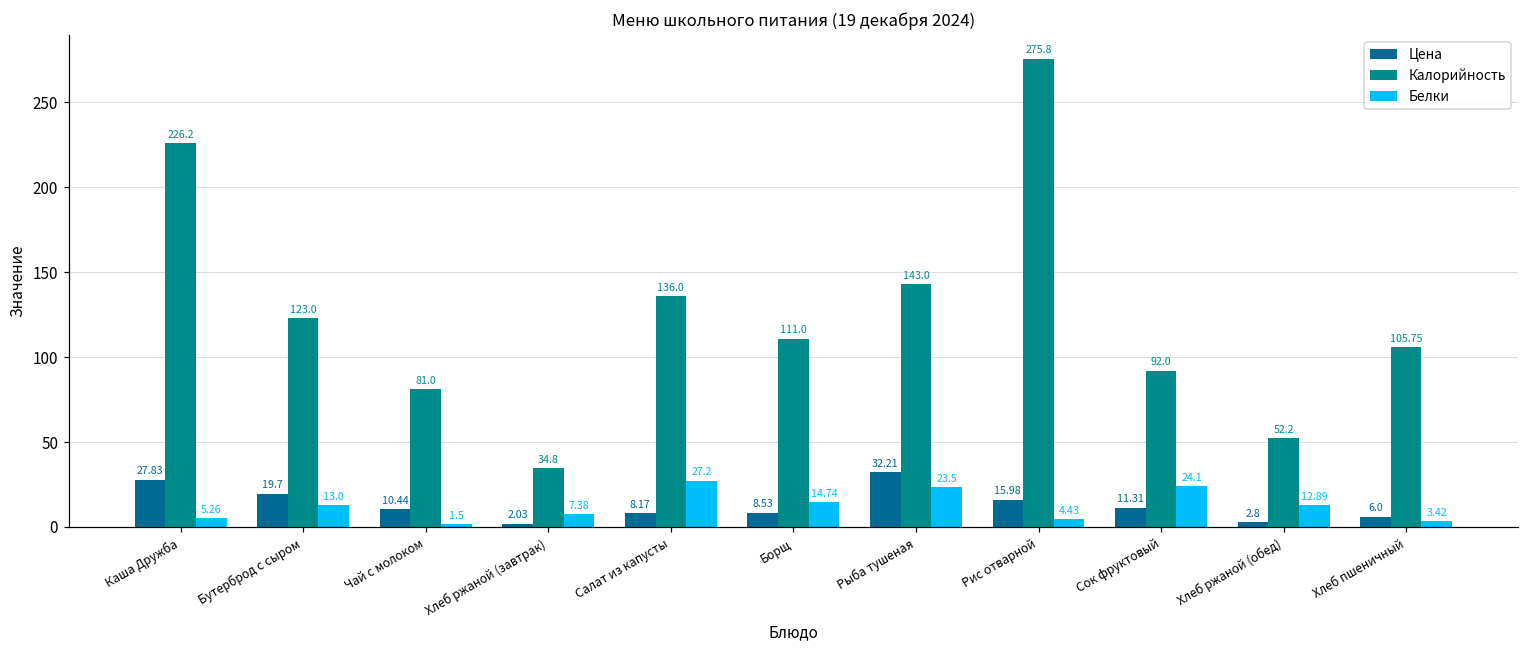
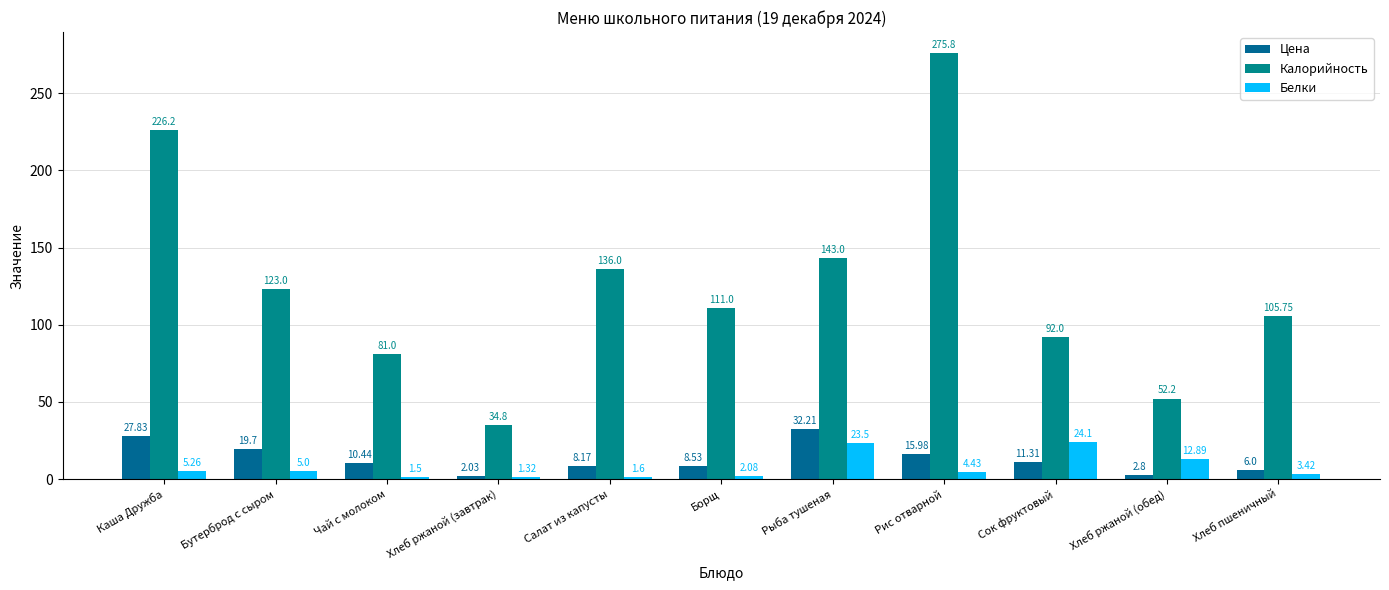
Белки, Бутерброд с сыром: 13.0 -> 5.0
Белки, Хлеб ржаной (завтрак): 7.38 -> 1.32
Белки, Салат из капусты: 27.2 -> 1.6
Белки, Борщ: 14.74 -> 2.08
